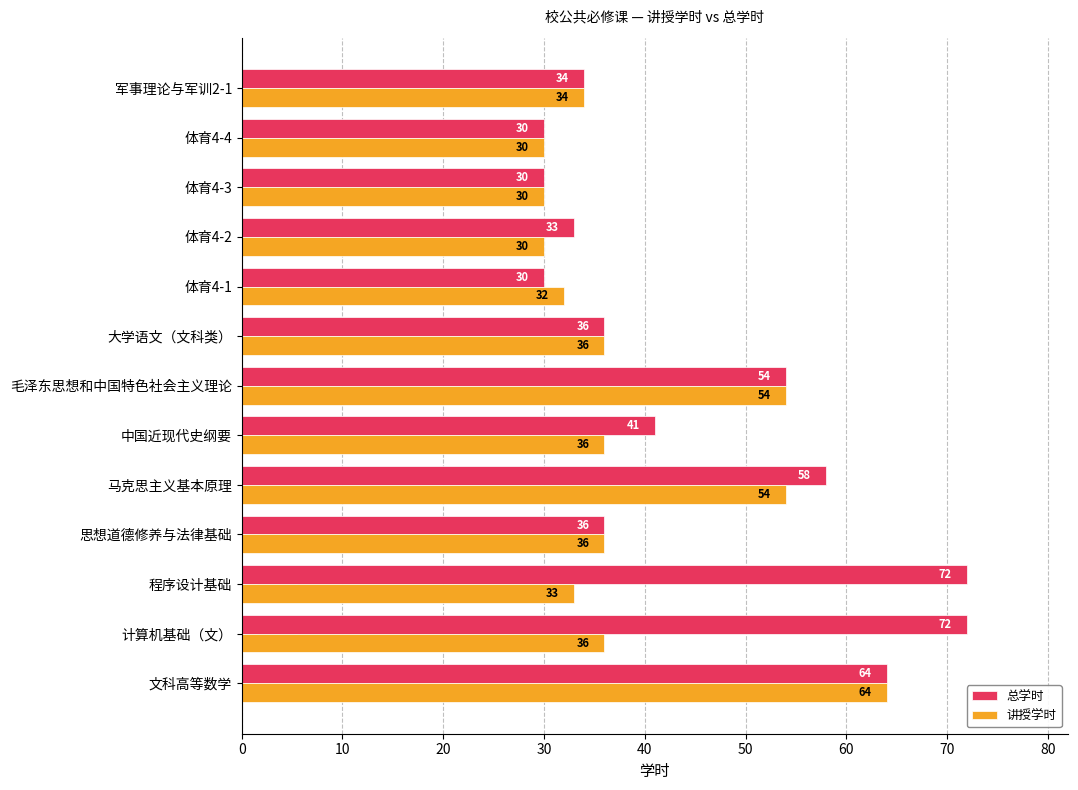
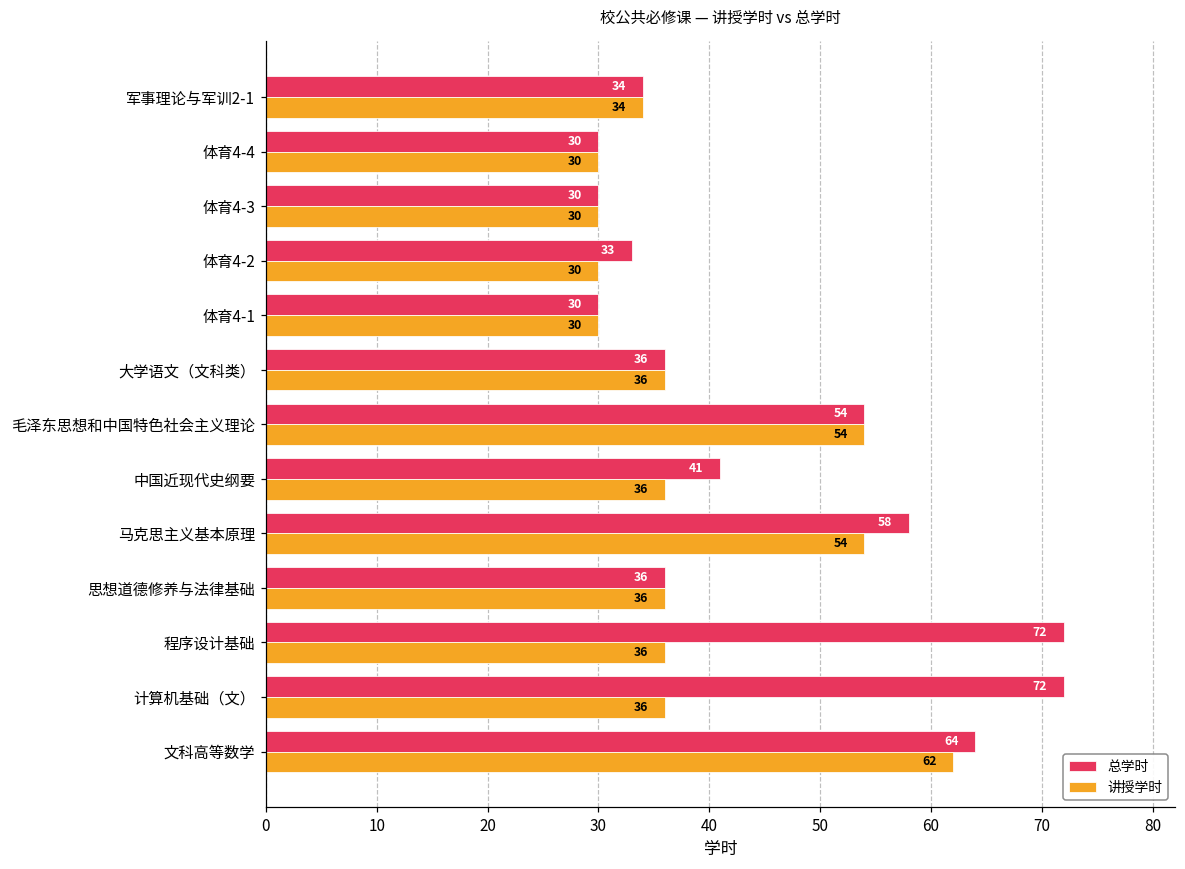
讲授学时, 体育4-1: 32 -> 30
讲授学时, 程序设计基础: 33 -> 36
讲授学时, 文科高等数学: 64 -> 62
